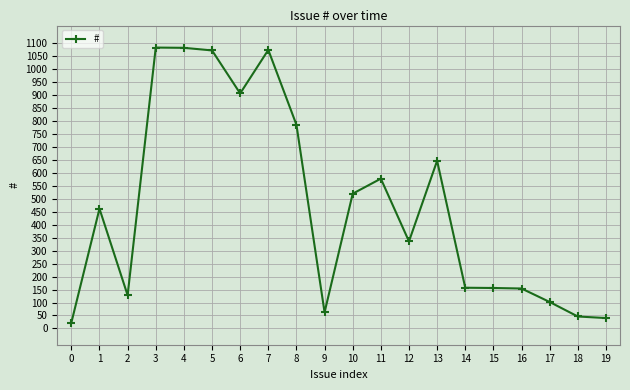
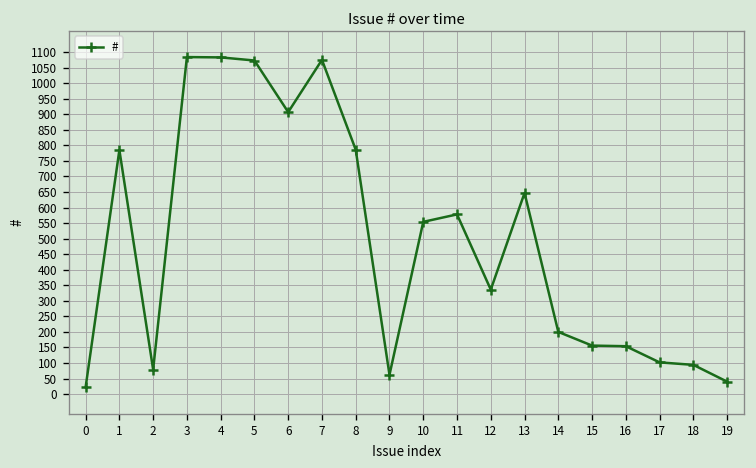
1: 460 -> 790
2: 130 -> 80
10: 520 -> 550
14: 160 -> 200
18: 50 -> 90
